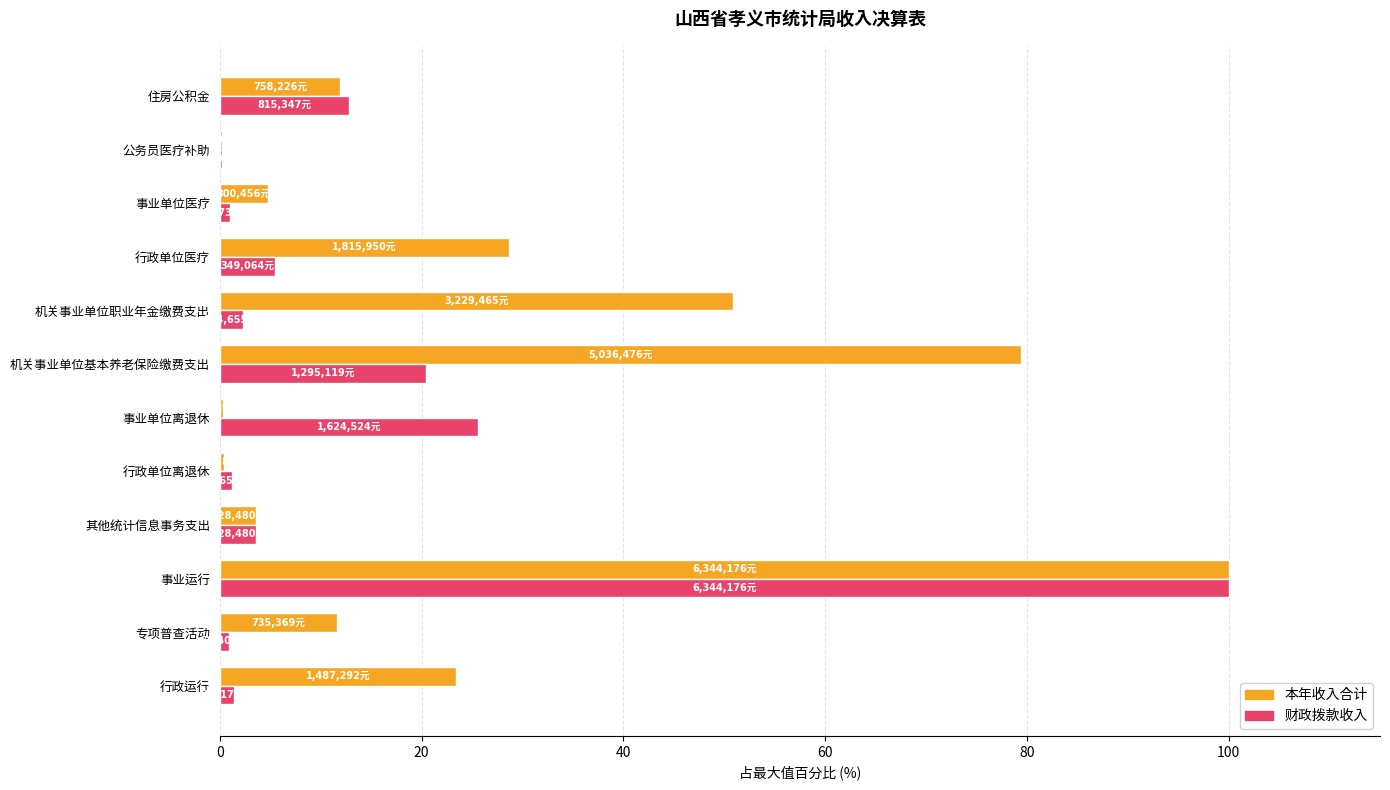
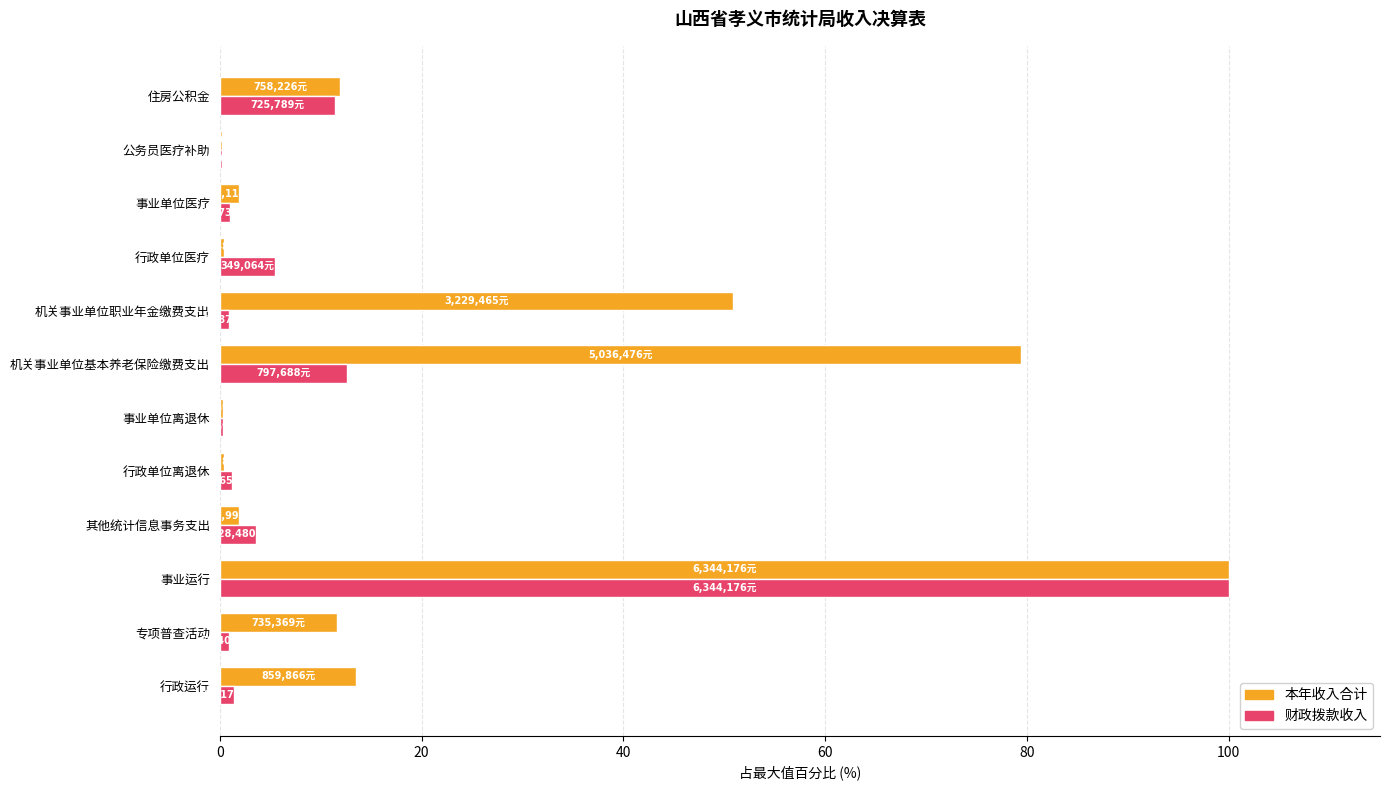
财政拨款收入, 住房公积金: 815,347元 -> 725,789元
本年收入合计, 事业单位医疗: 4.7 -> 1.9
本年收入合计, 行政单位医疗: 28.6 -> 0.4
财政拨款收入, 机关事业单位职业年金缴费支出: 2.3 -> 1.0
财政拨款收入, 机关事业单位基本养老保险缴费支出: 1,295,119元 -> 797,688元
财政拨款收入, 事业单位离退休: 25.6 -> 0.4
本年收入合计, 其他统计信息事务支出: 3.6 -> 1.9
本年收入合计, 行政运行: 1,487,292元 -> 859,866元
